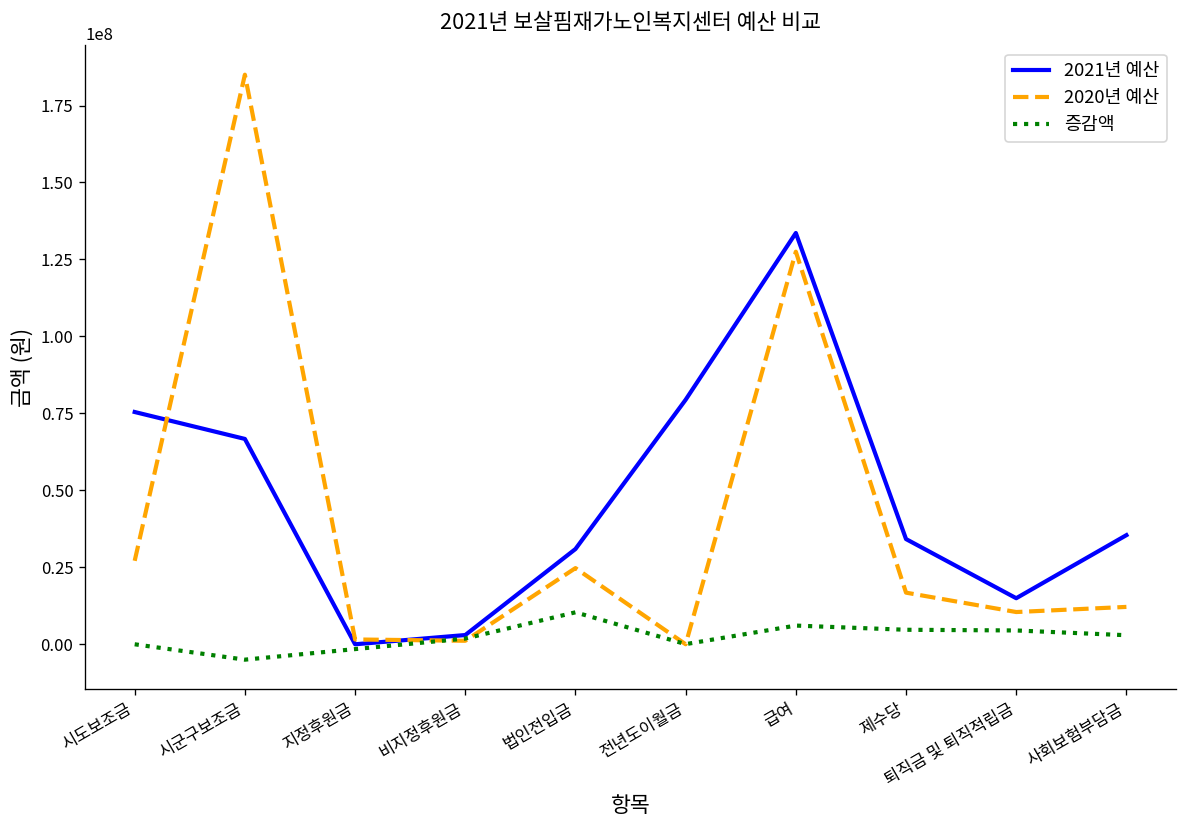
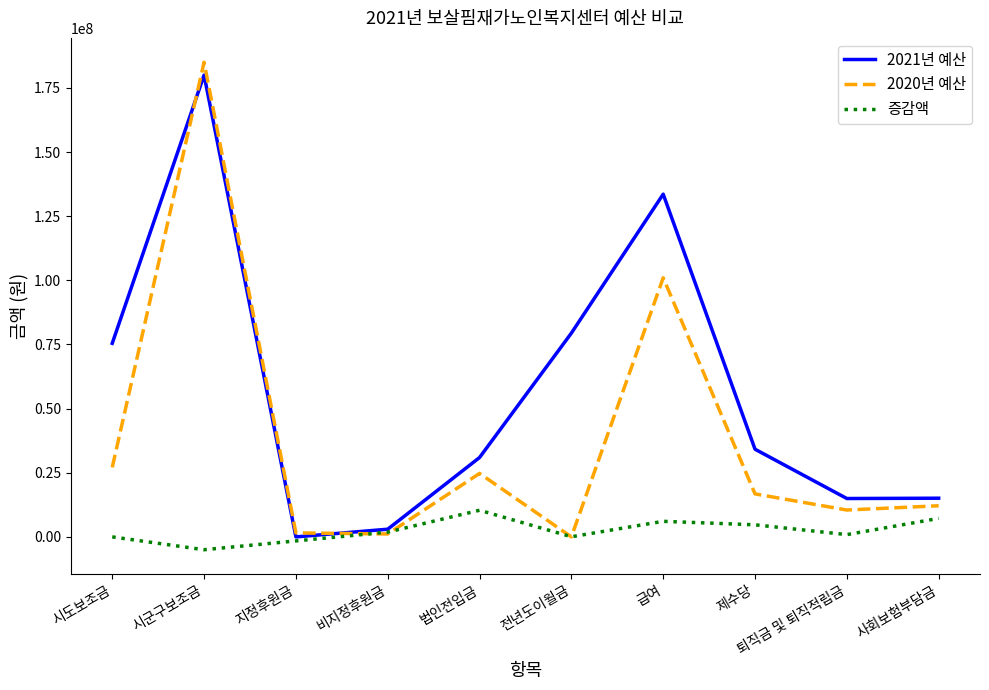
2021년 예산, 시군구보조금: 67000000 -> 180000000
2020년 예산, 급여: 128000000 -> 101000000
증감액, 퇴직금 및 퇴직적립금: 4000000 -> 1000000
2021년 예산, 사회보험부담금: 35000000 -> 15000000
증감액, 사회보험부담금: 3000000 -> 7000000
